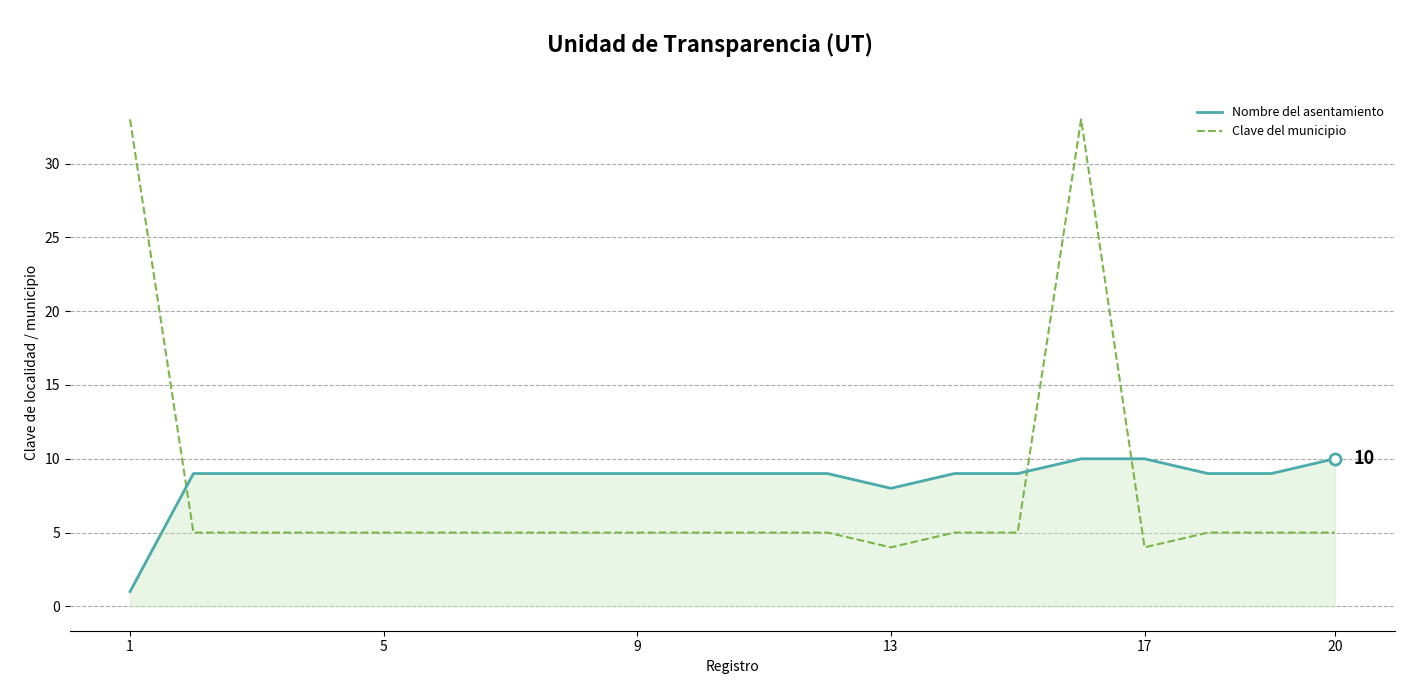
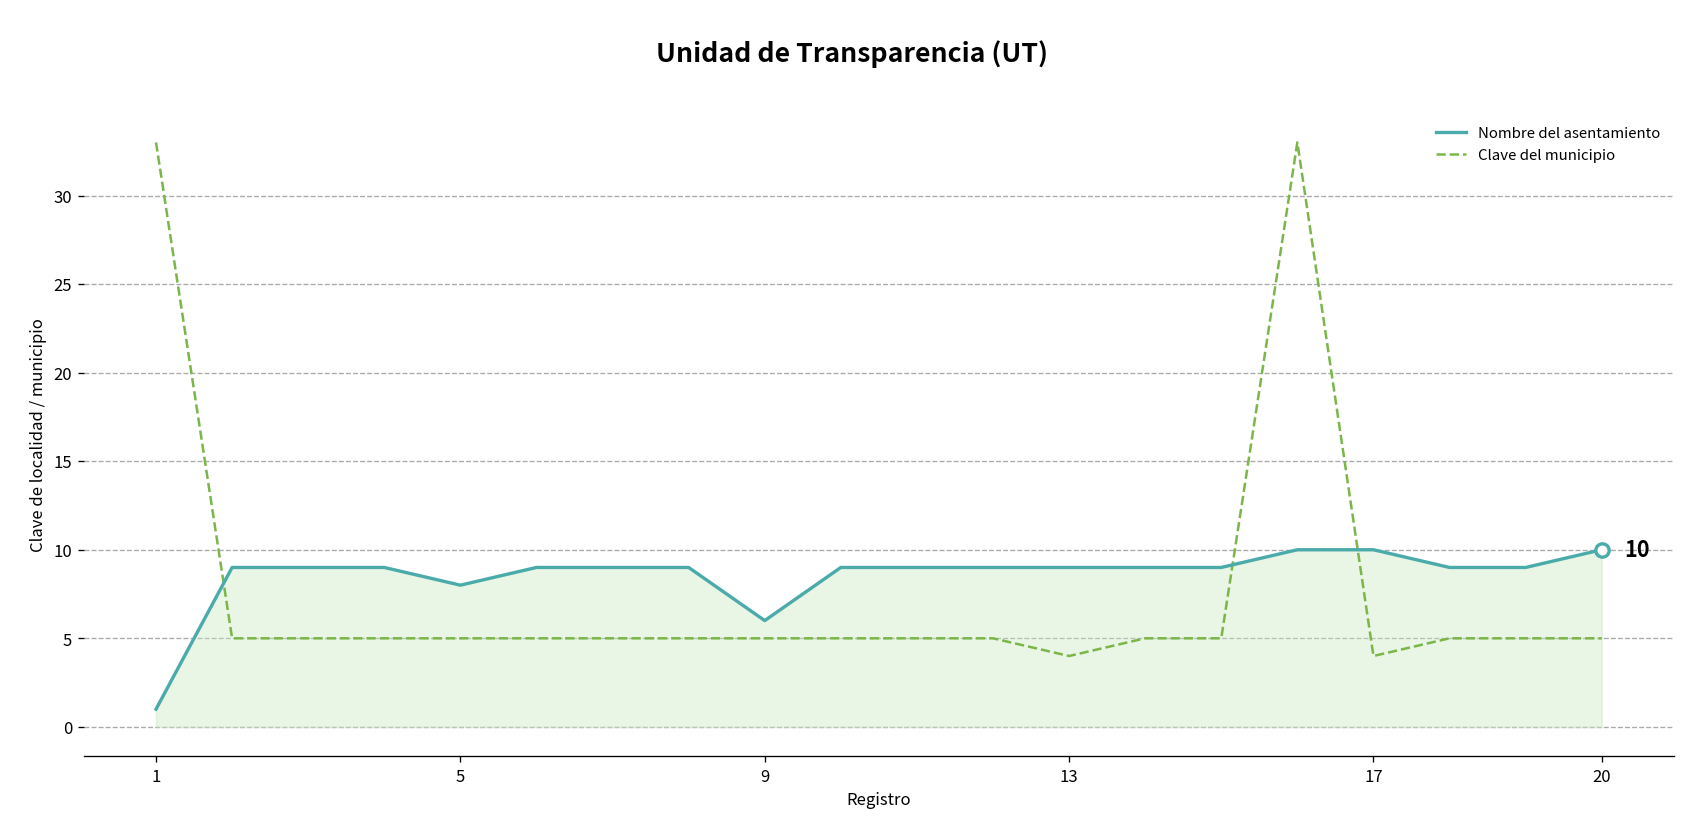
Nombre del asentamiento, 5: 9 -> 8
Nombre del asentamiento, 9: 9 -> 6
Nombre del asentamiento, 13: 8 -> 9
